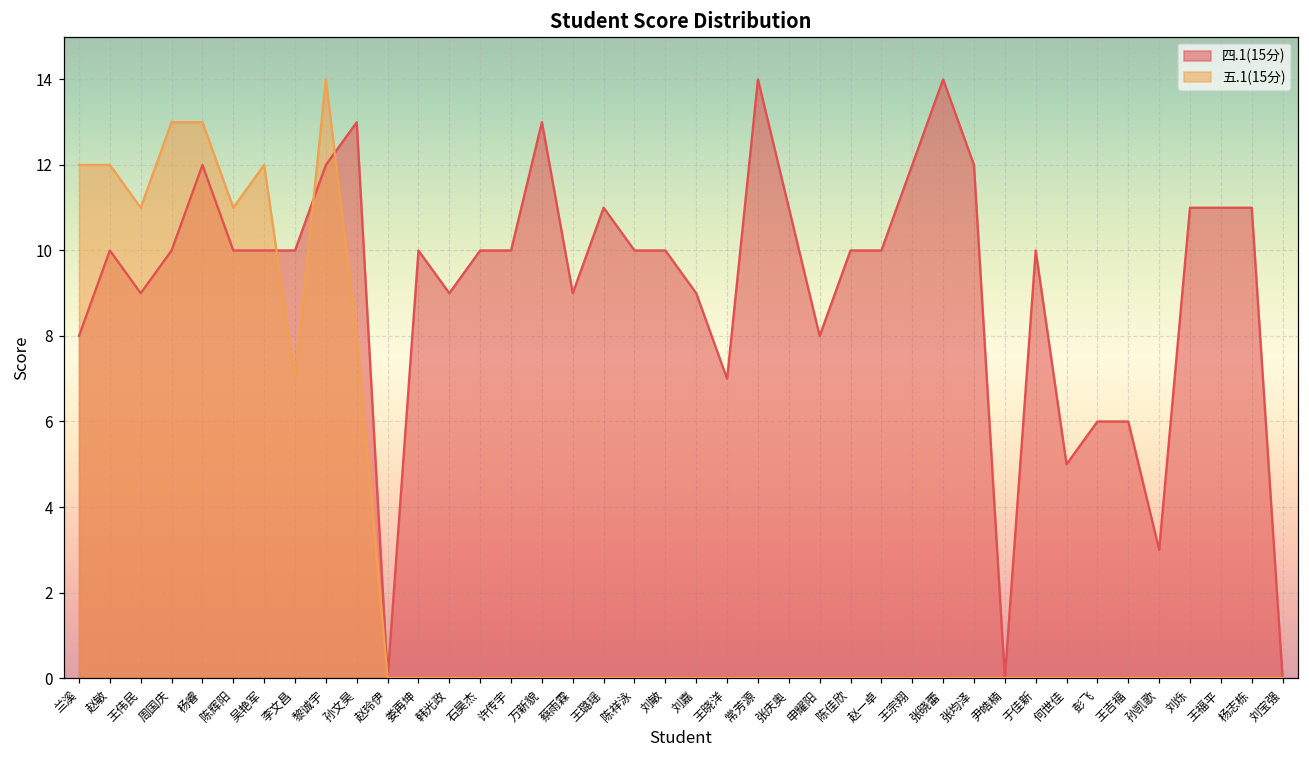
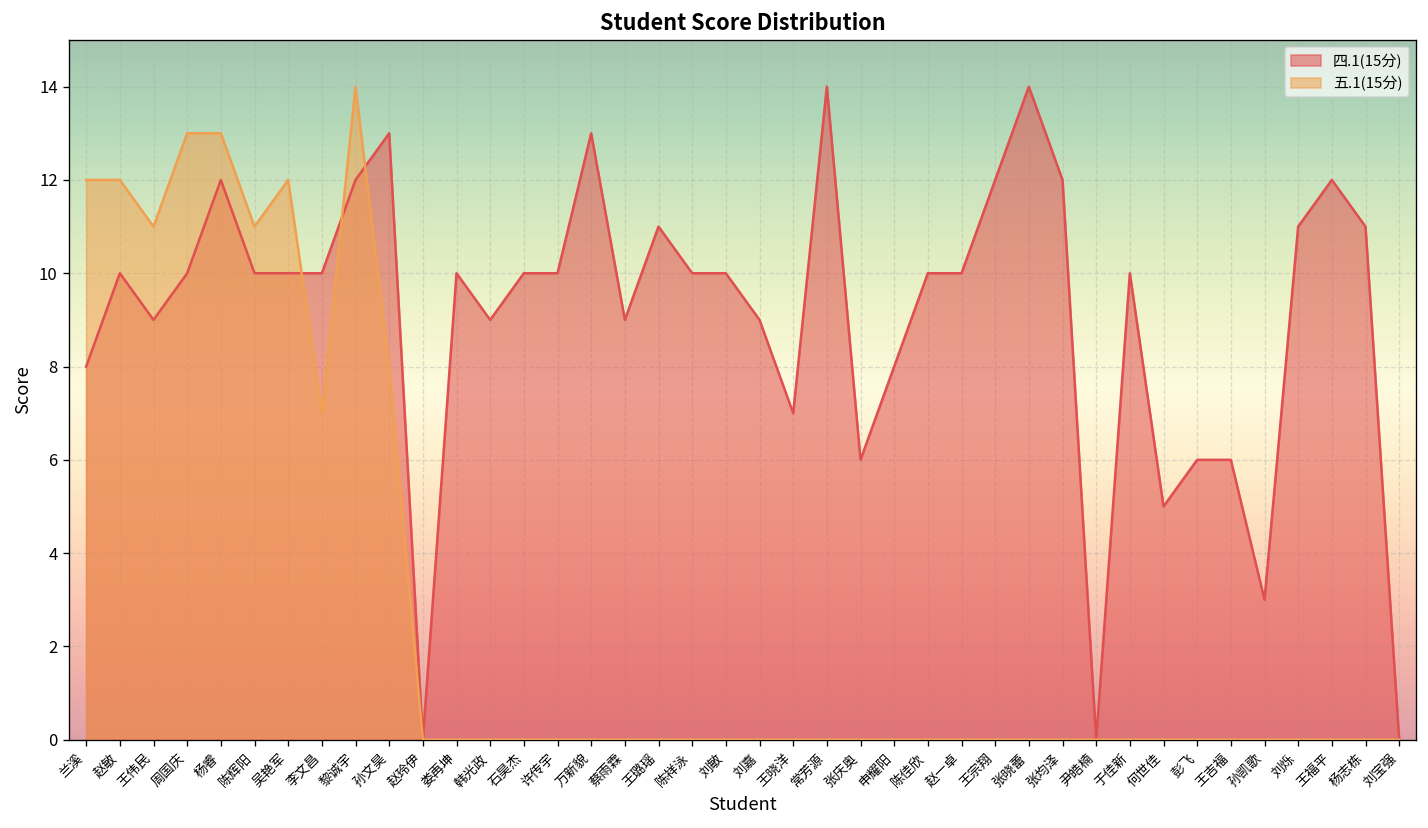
四.1(15分), 张庆奥: 11 -> 6
四.1(15分), 王福平: 11 -> 12
